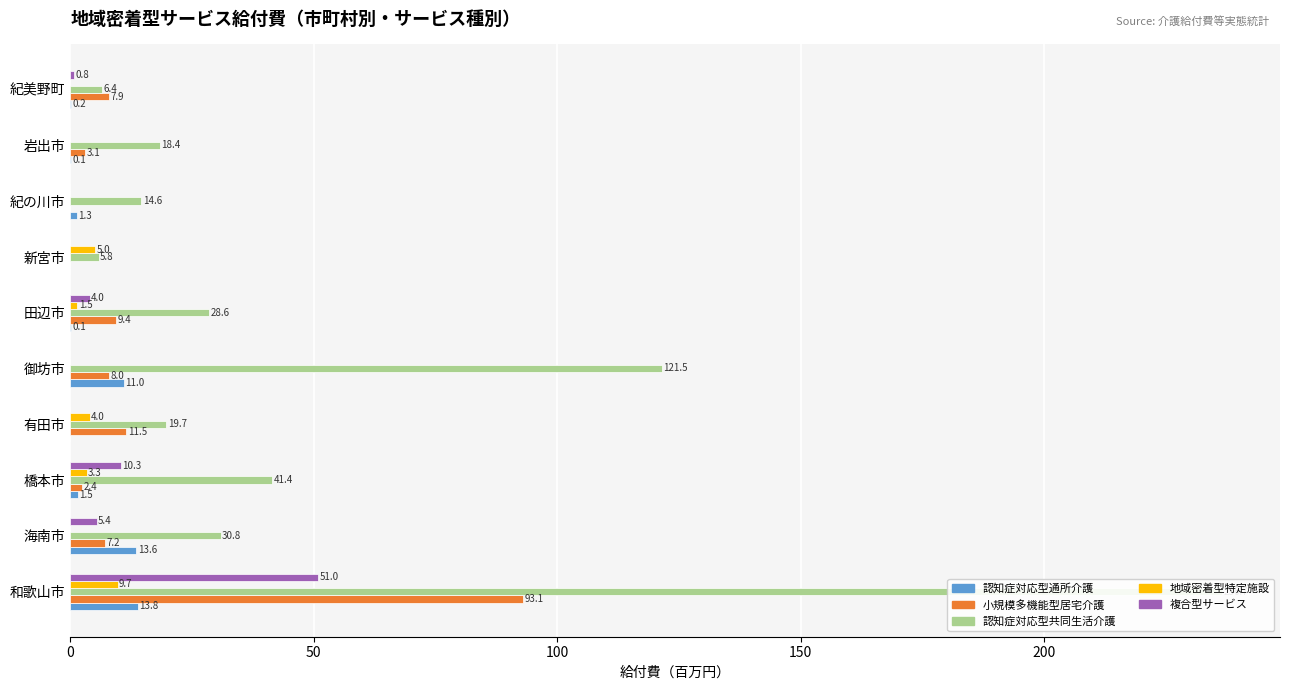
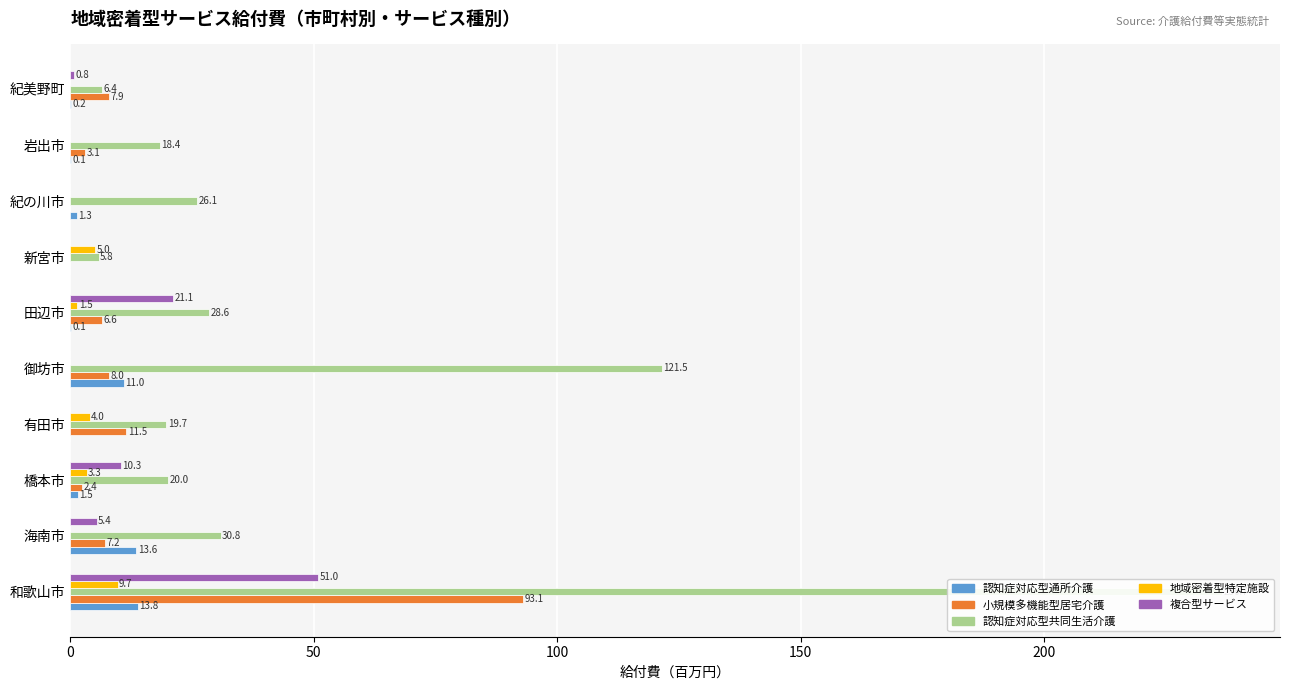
認知症対応型共同生活介護, 紀の川市: 14.6 -> 26.1
複合型サービス, 田辺市: 4.0 -> 21.1
小規模多機能型居宅介護, 田辺市: 9.4 -> 6.6
認知症対応型共同生活介護, 橋本市: 41.4 -> 20.0
